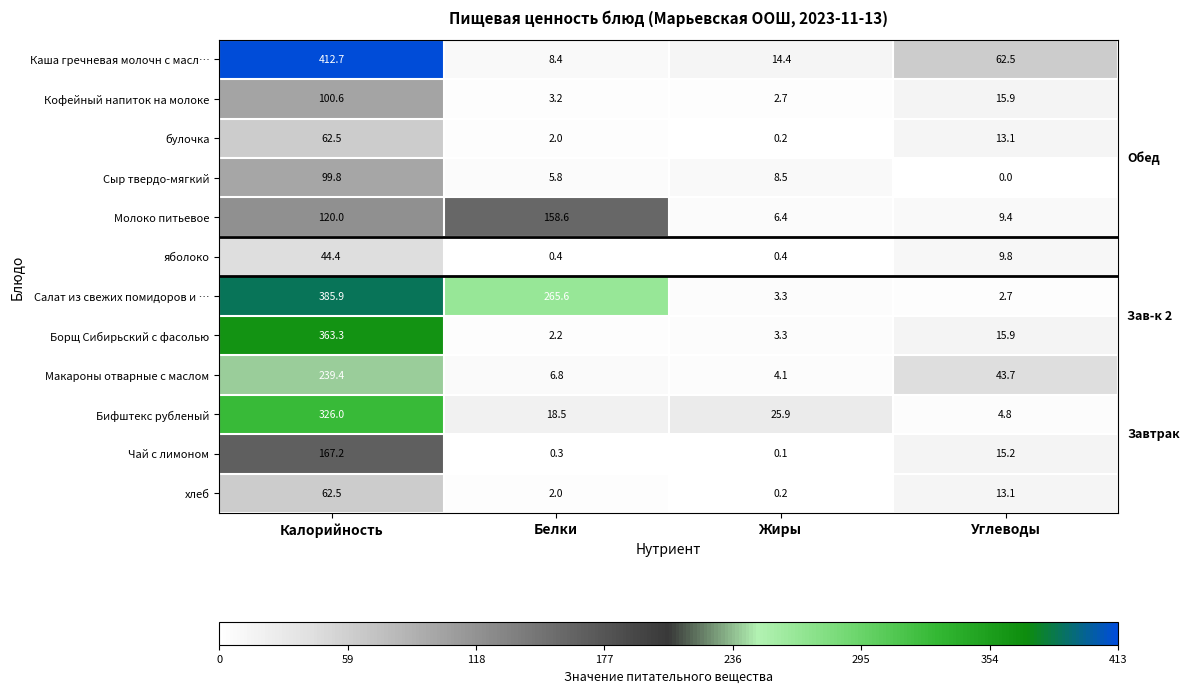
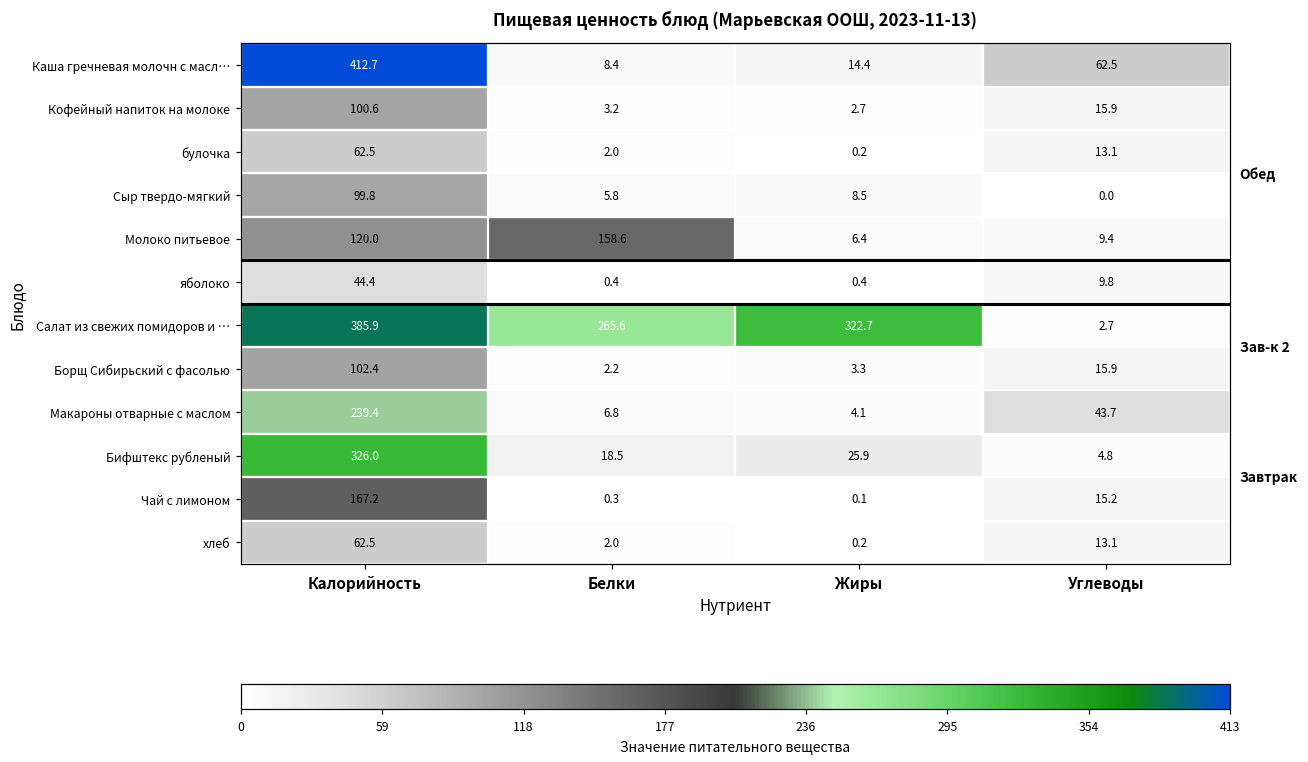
Салат из свежих помидоров и …, Жиры: 3.3 -> 322.7
Борщ Сибирьский c фасолью, Калорийность: 363.3 -> 102.4
